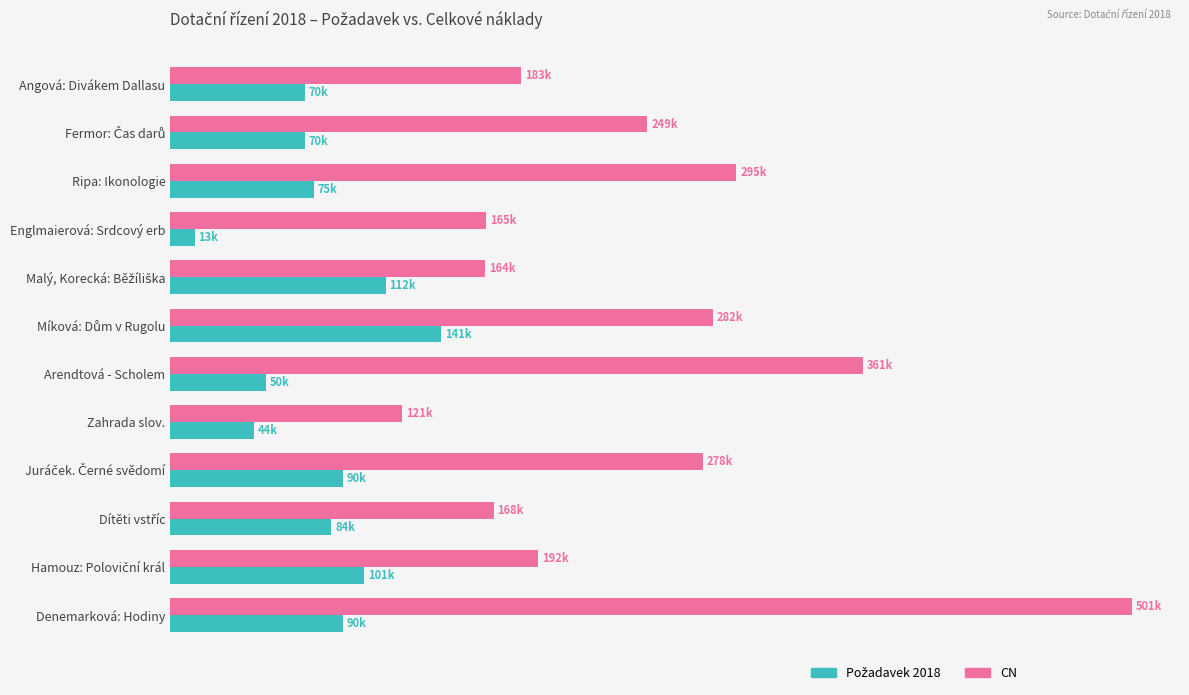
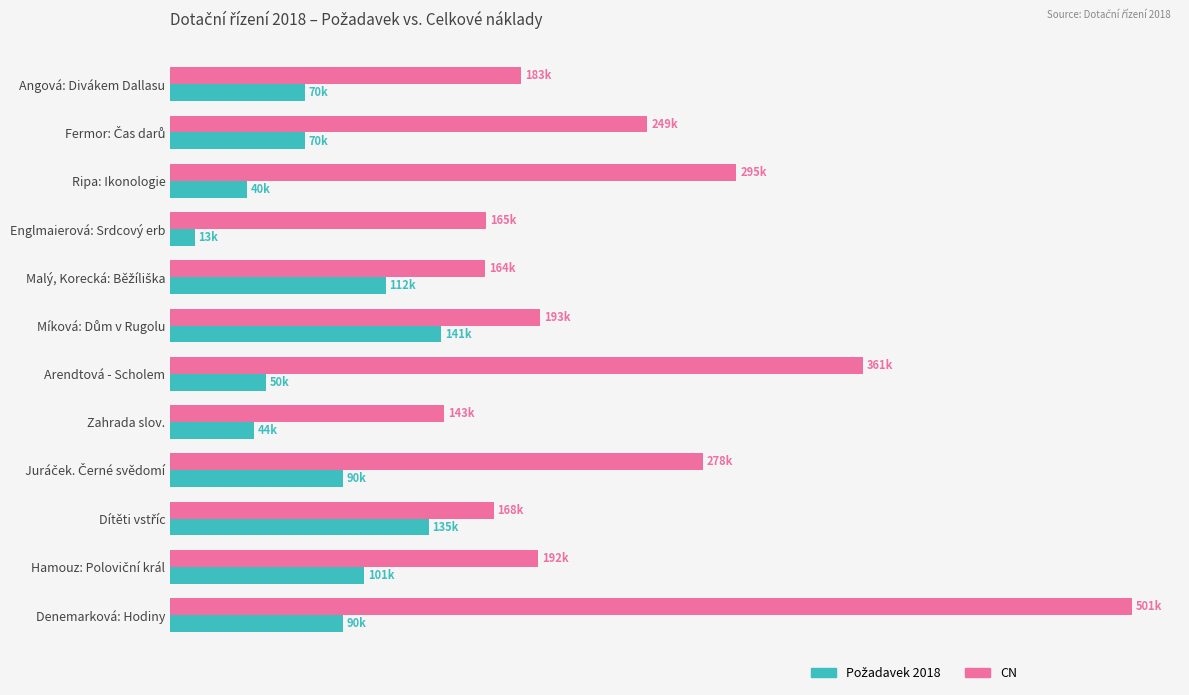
Požadavek 2018, Ripa: Ikonologie: 75k -> 40k
CN, Míková: Dům v Rugolu: 282k -> 193k
CN, Zahrada slov.: 121k -> 143k
Požadavek 2018, Dítěti vstříc: 84k -> 135k
